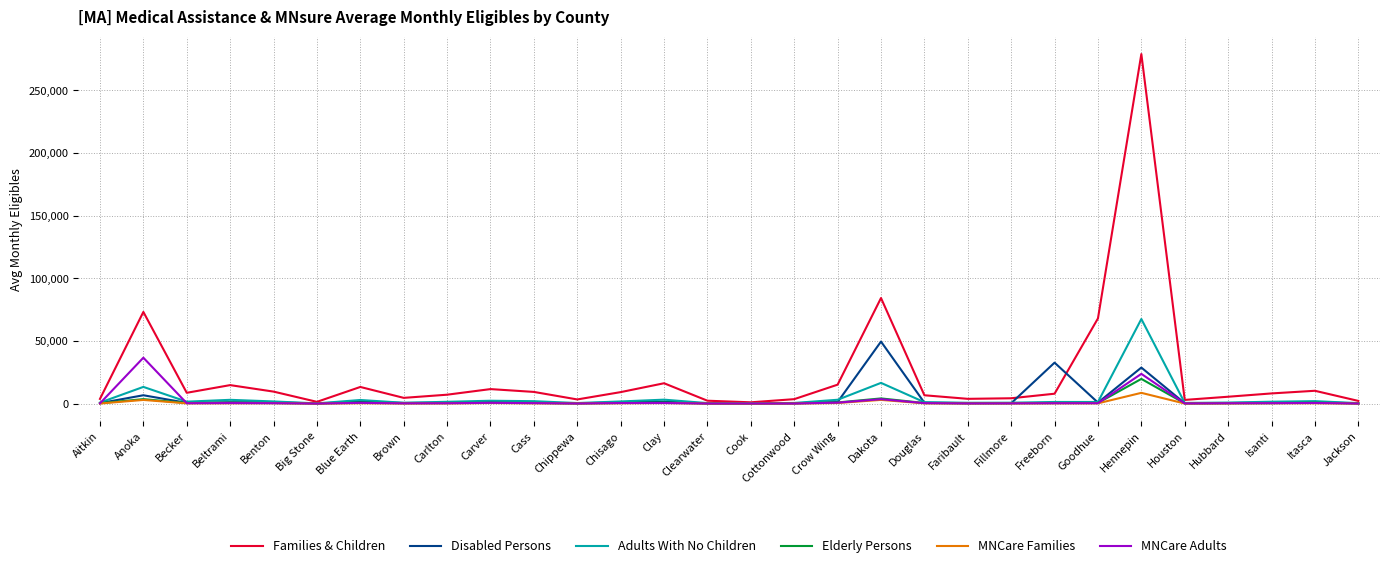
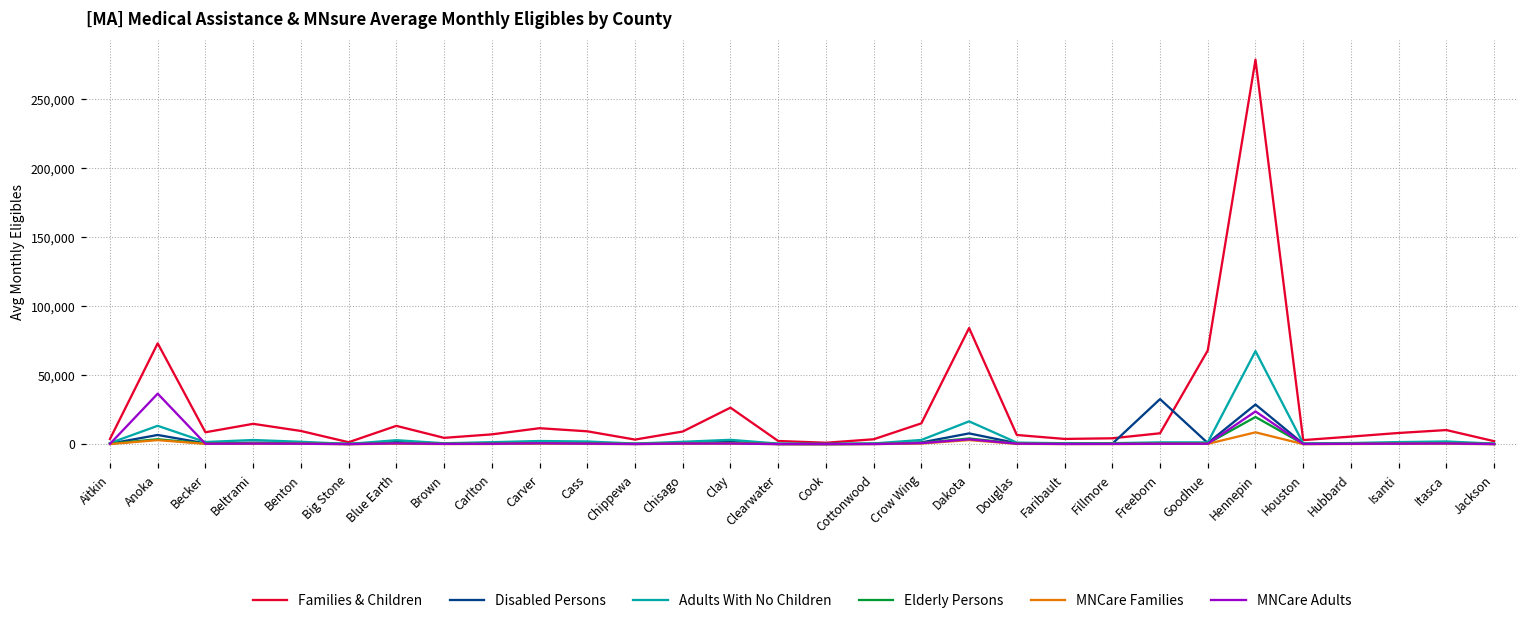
Families & Children, Clay: 16,000 -> 27,000
Disabled Persons, Dakota: 50,000 -> 8,000
